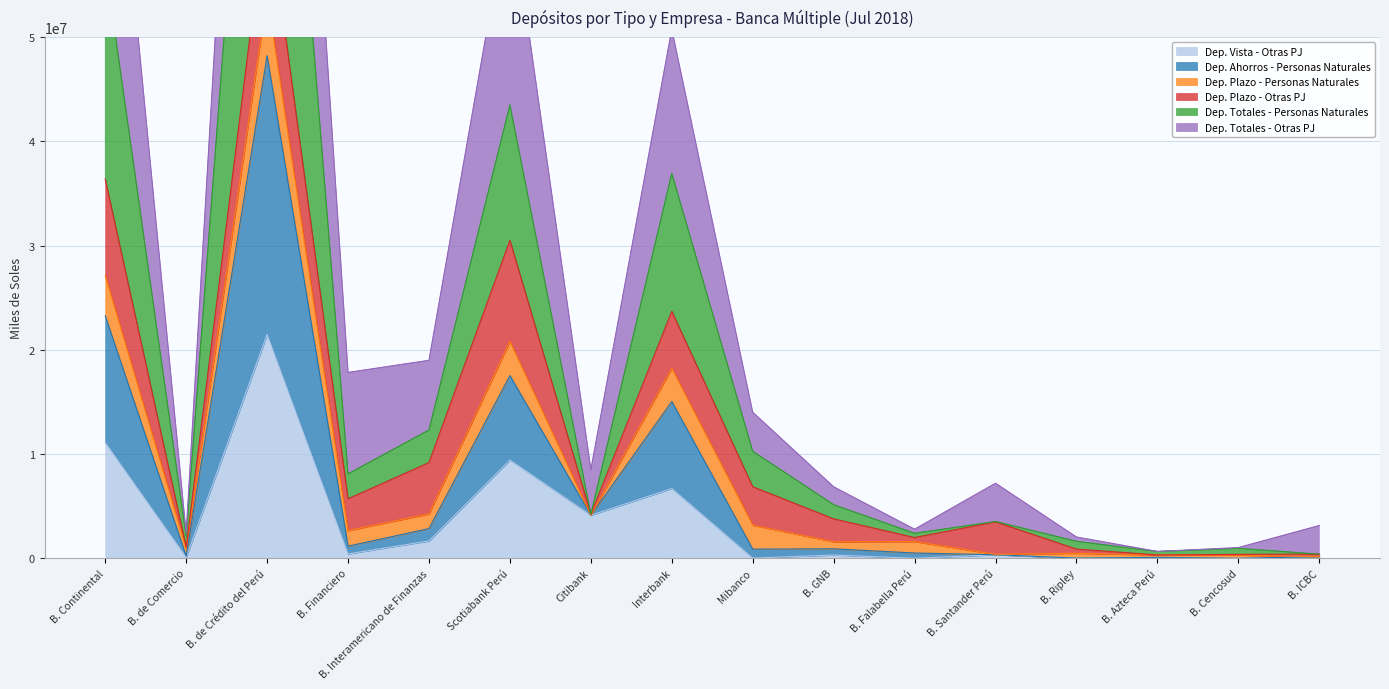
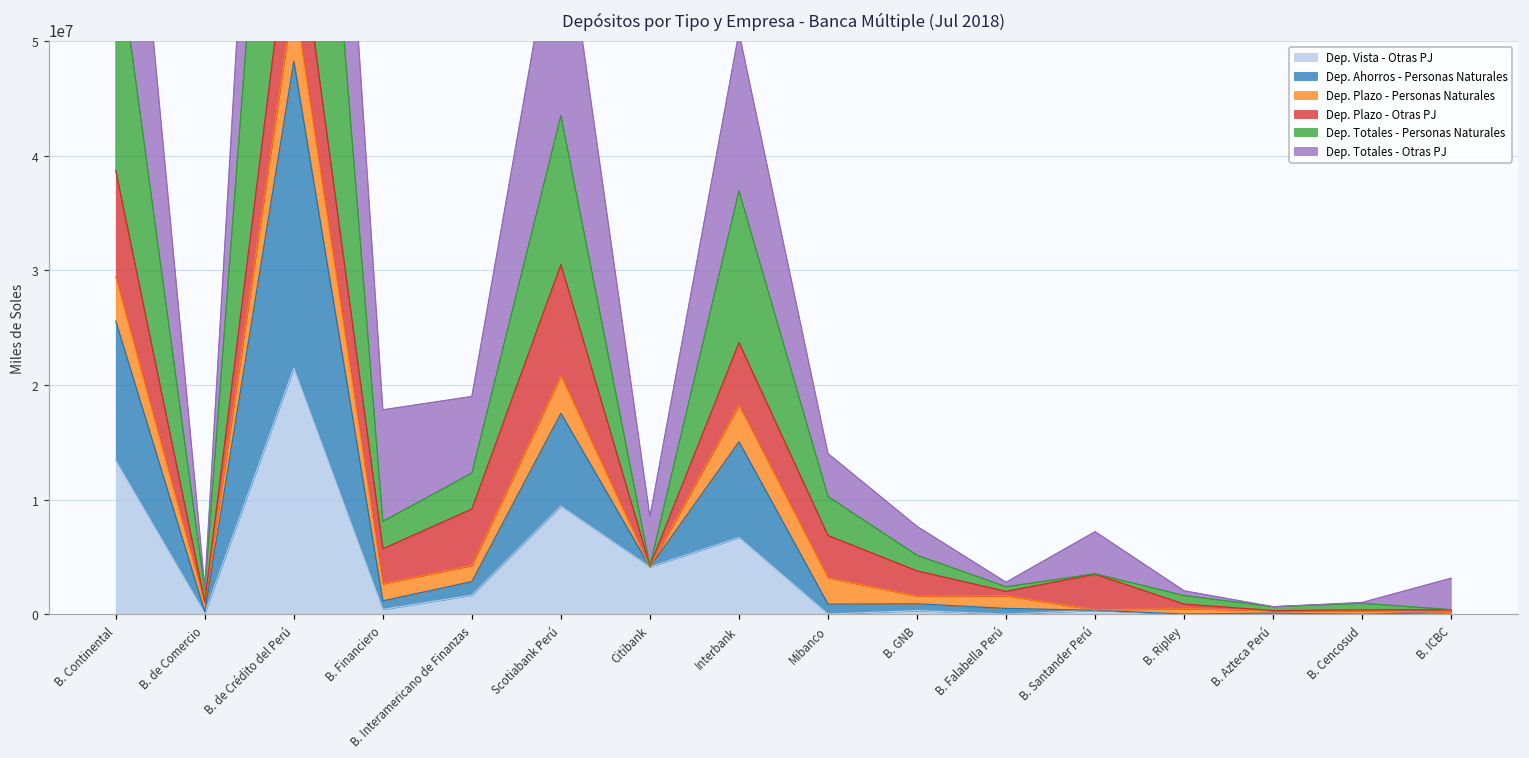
Dep. Vista - Otras PJ, B. Continental: 11100000 -> 13400000
Dep. Totales - Otras PJ, B. GNB: 1700000 -> 2500000
